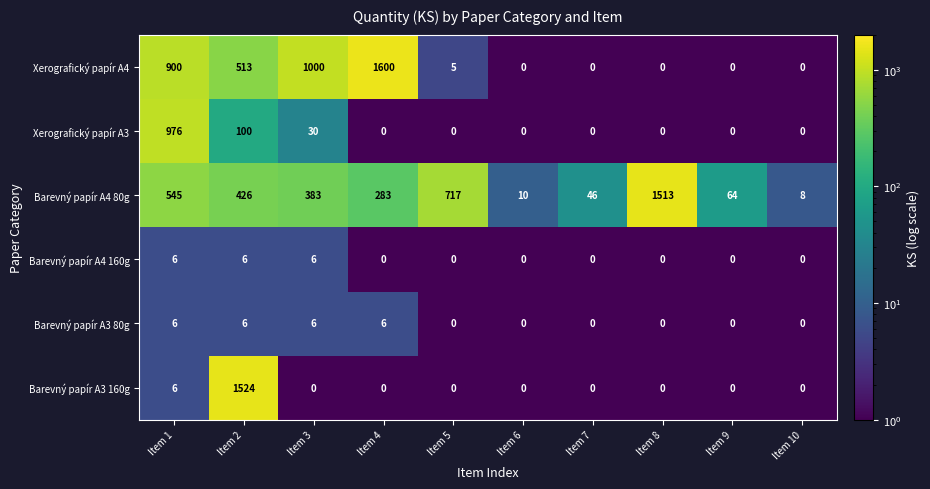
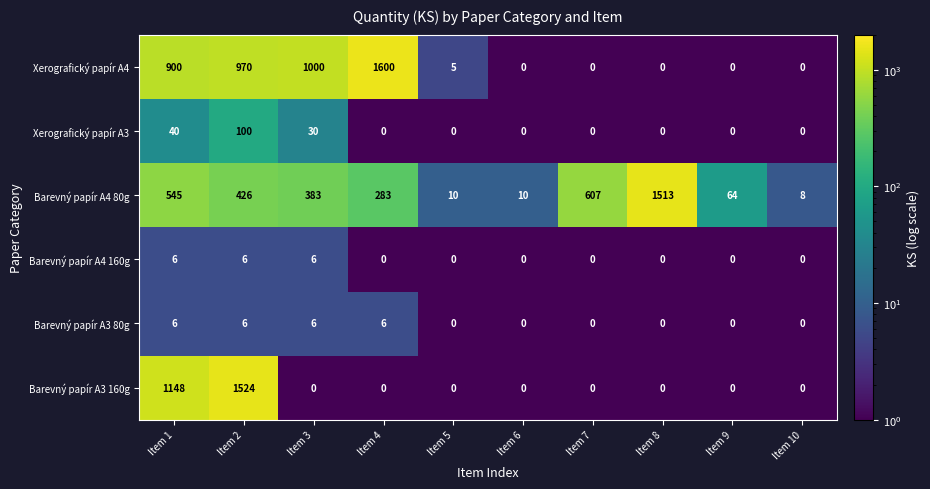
Xerografický papír A4, Item 2: 513 -> 970
Xerografický papír A3, Item 1: 976 -> 40
Barevný papír A4 80g, Item 5: 717 -> 10
Barevný papír A4 80g, Item 7: 46 -> 607
Barevný papír A3 160g, Item 1: 6 -> 1148
